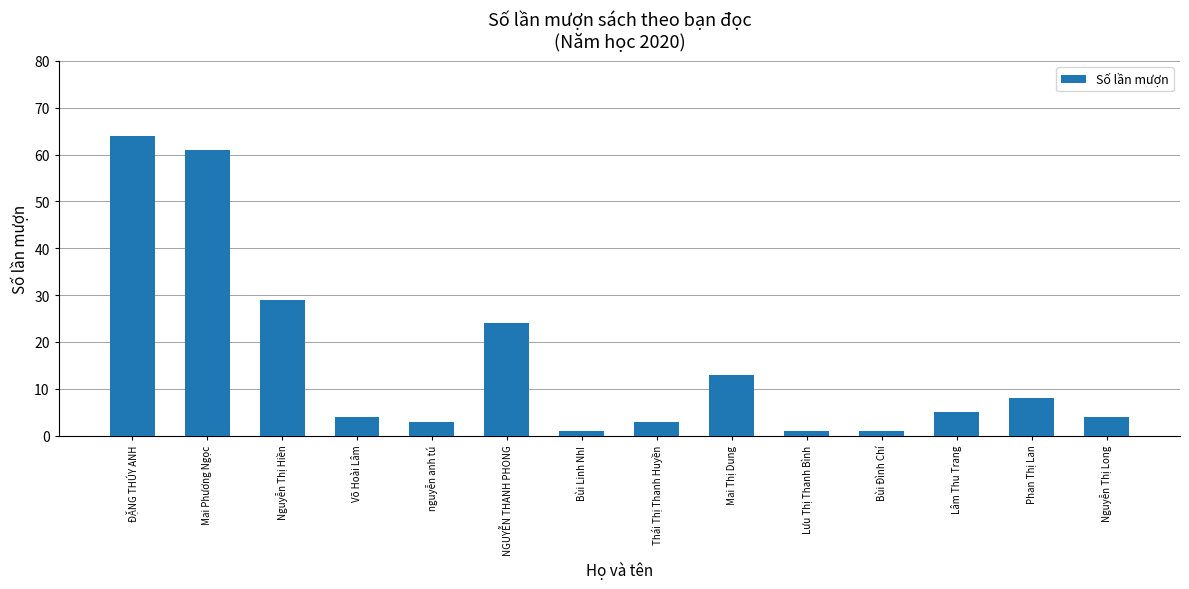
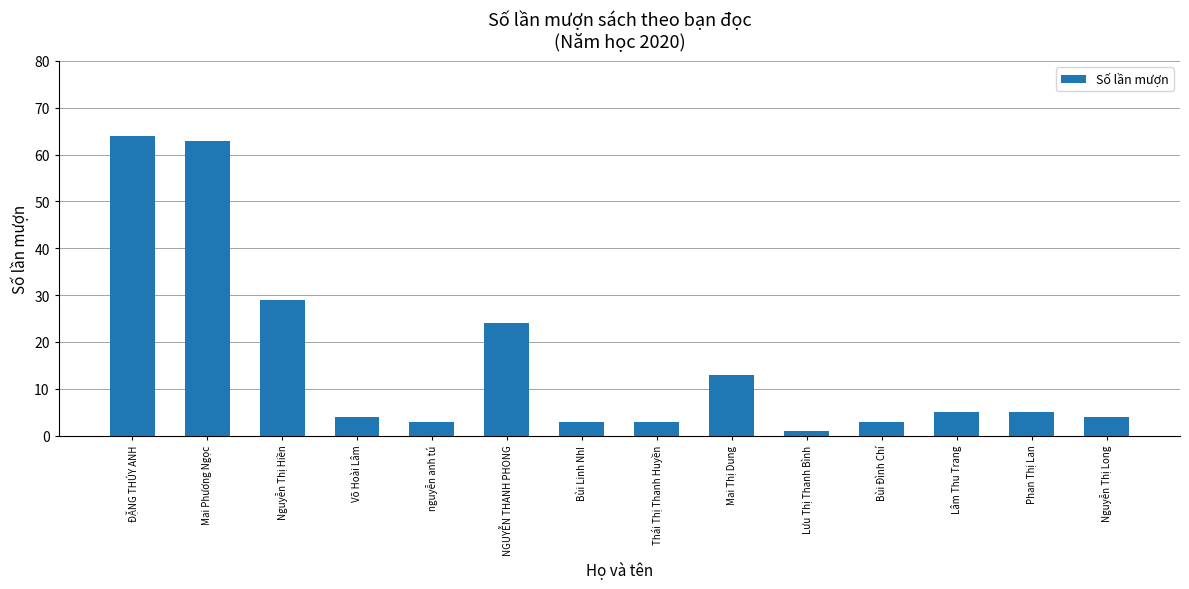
Mai Phương Ngọc: 61 -> 63
Bùi Linh NhI: 1 -> 3
Bùi Đình Chí: 1 -> 3
Phan Thị Lan: 8 -> 5
